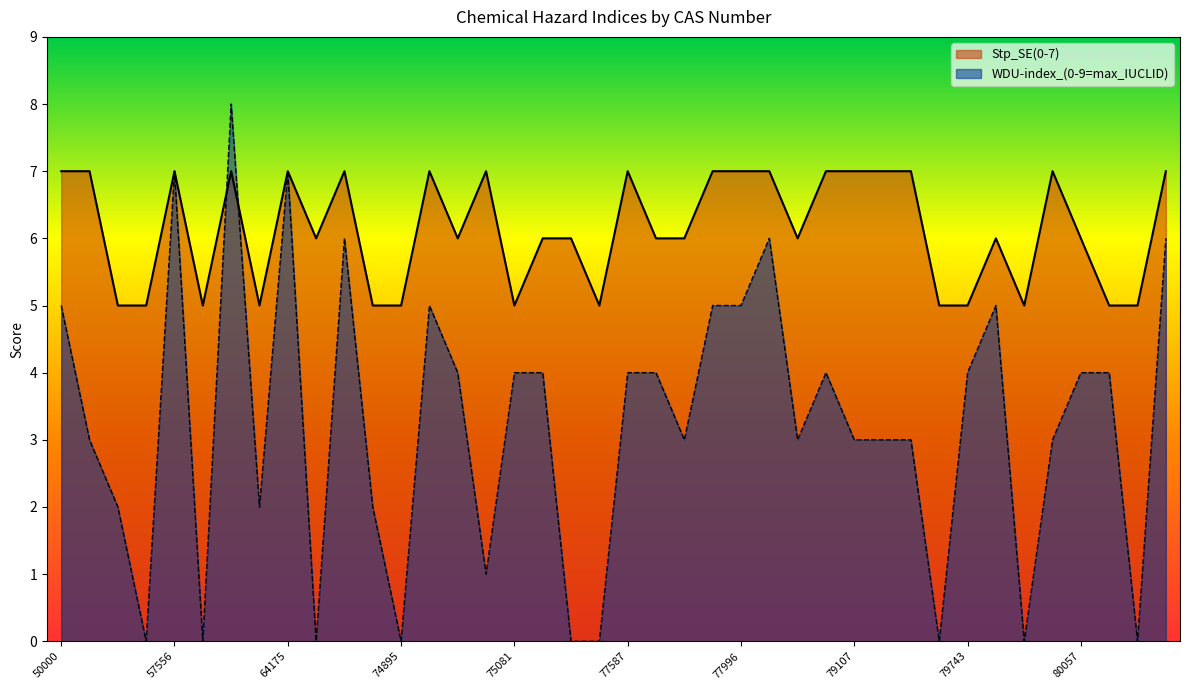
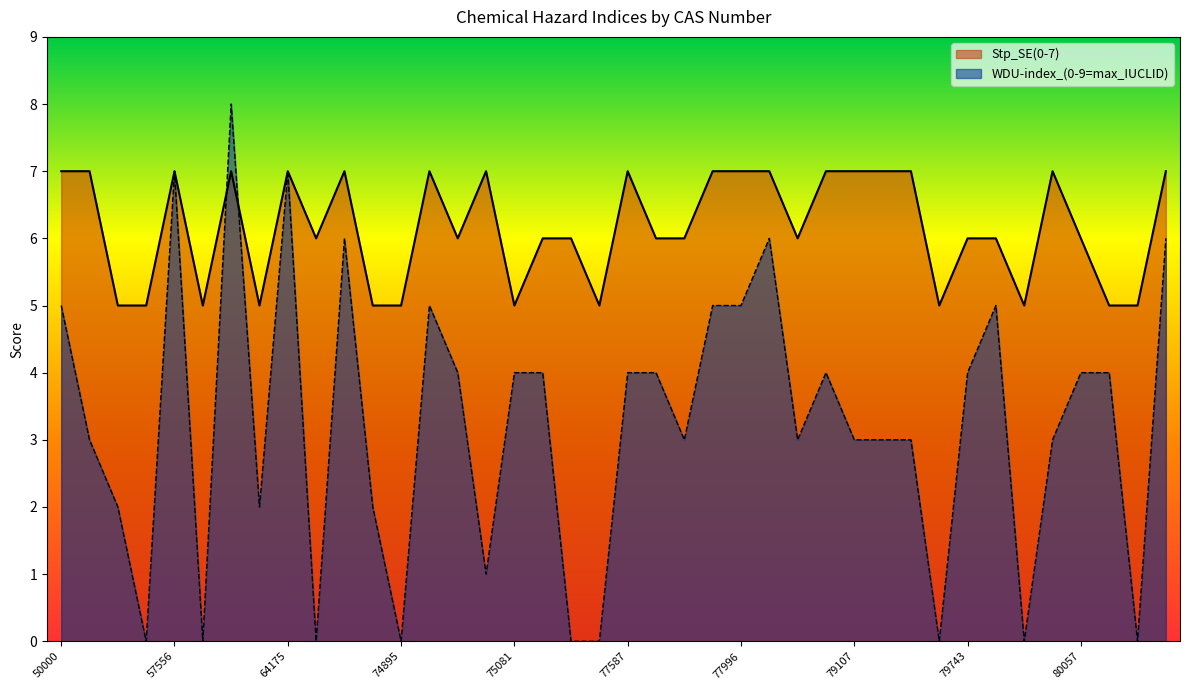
Stp_SE(0-7), 79743: 5 -> 6
